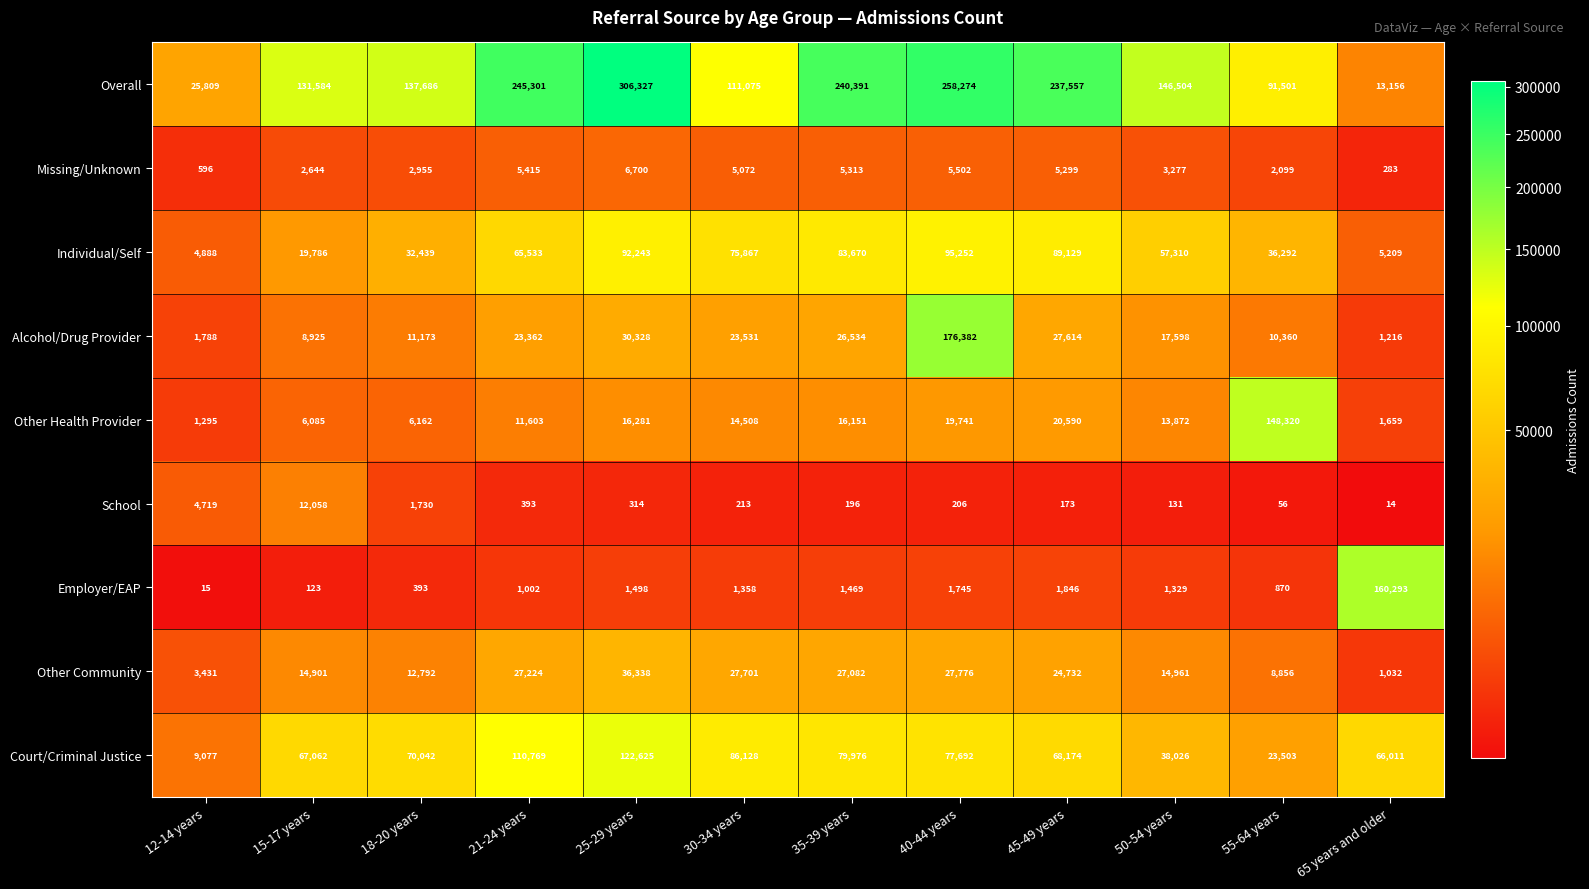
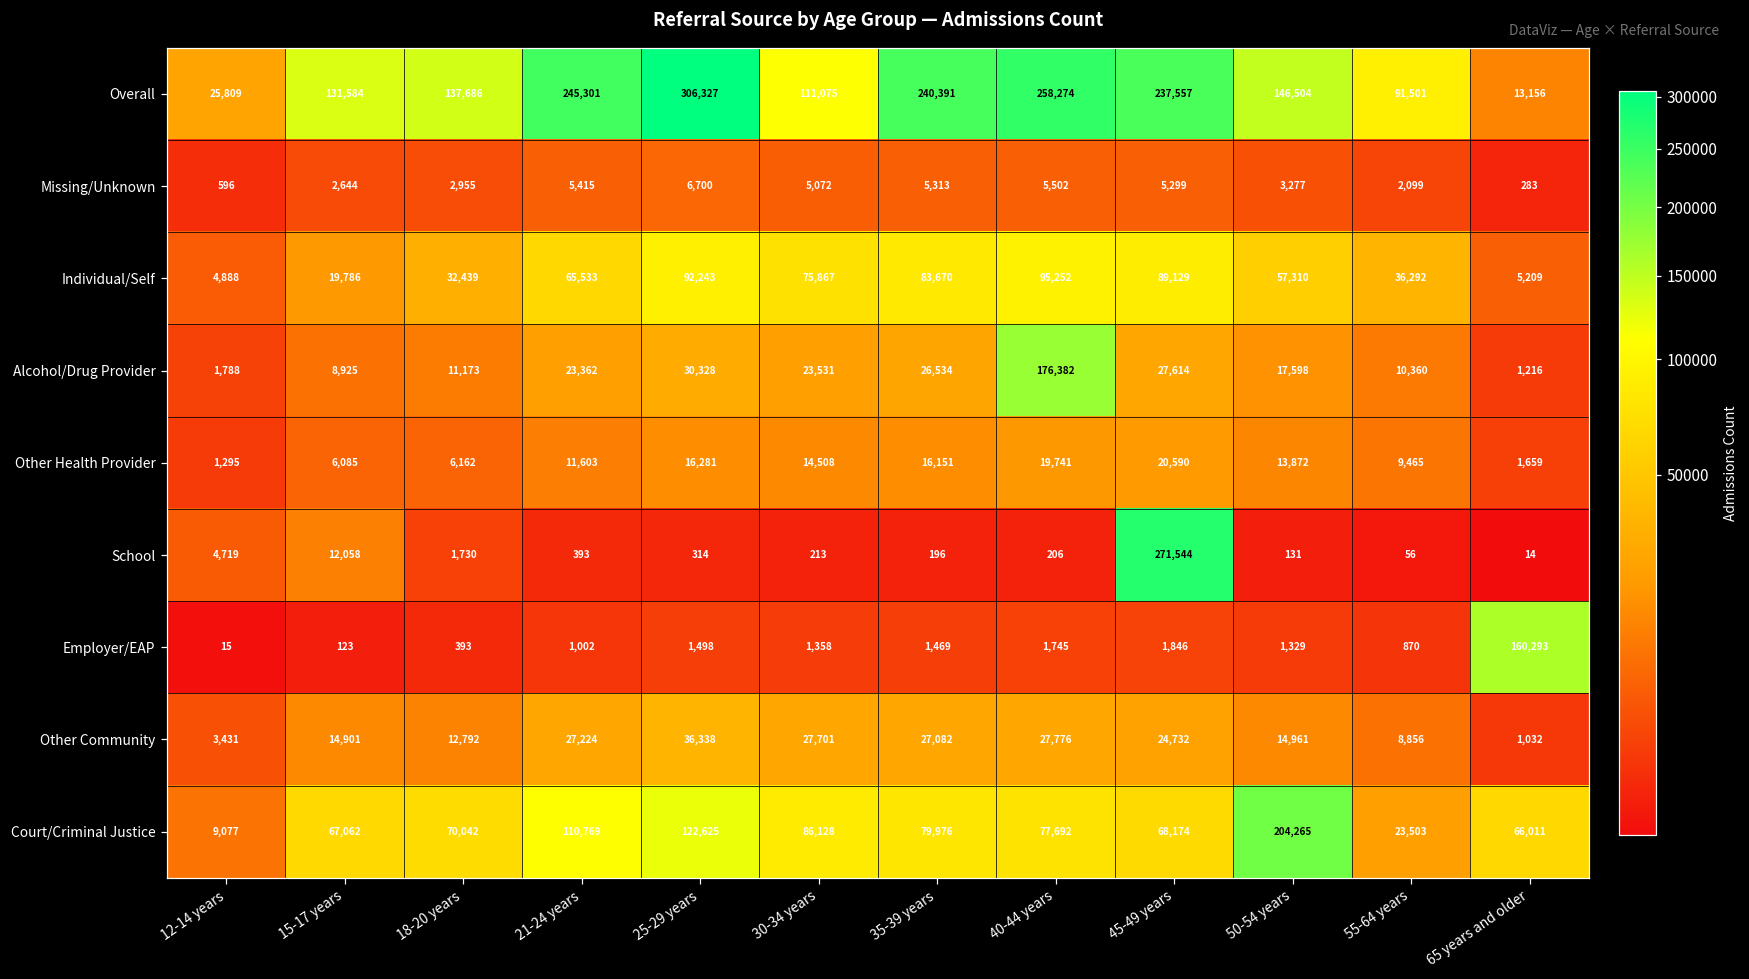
Other Health Provider, 55-64 years: 148,320 -> 9,465
School, 45-49 years: 173 -> 271,544
Court/Criminal Justice, 50-54 years: 38,026 -> 204,265
